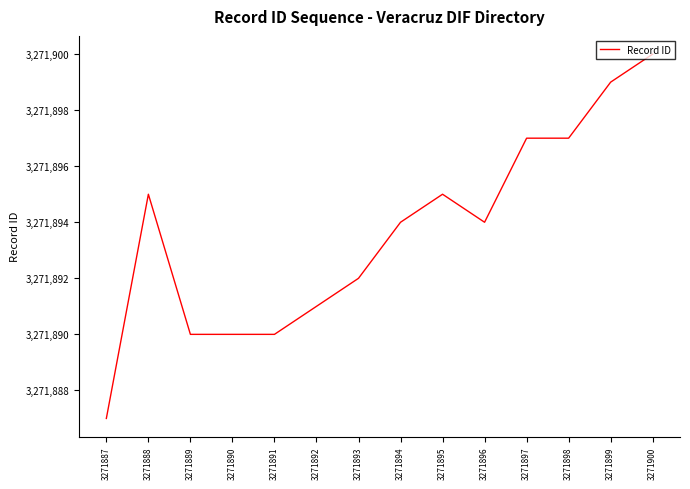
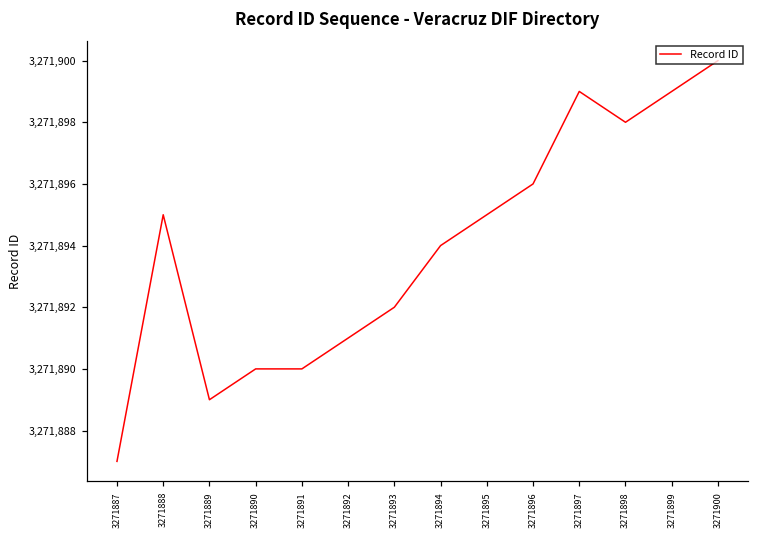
3271889: 3,271,890 -> 3,271,889
3271896: 3,271,894 -> 3,271,896
3271897: 3,271,897 -> 3,271,899
3271898: 3,271,897 -> 3,271,898
